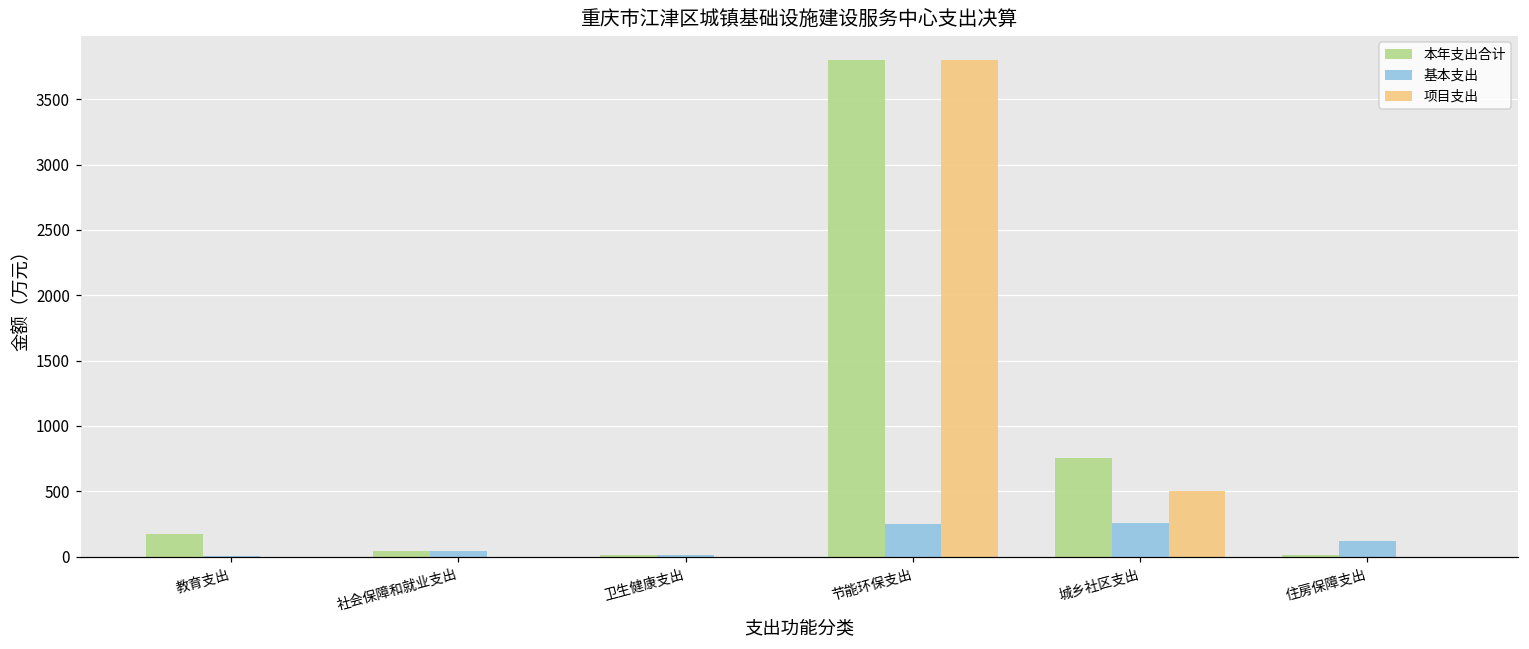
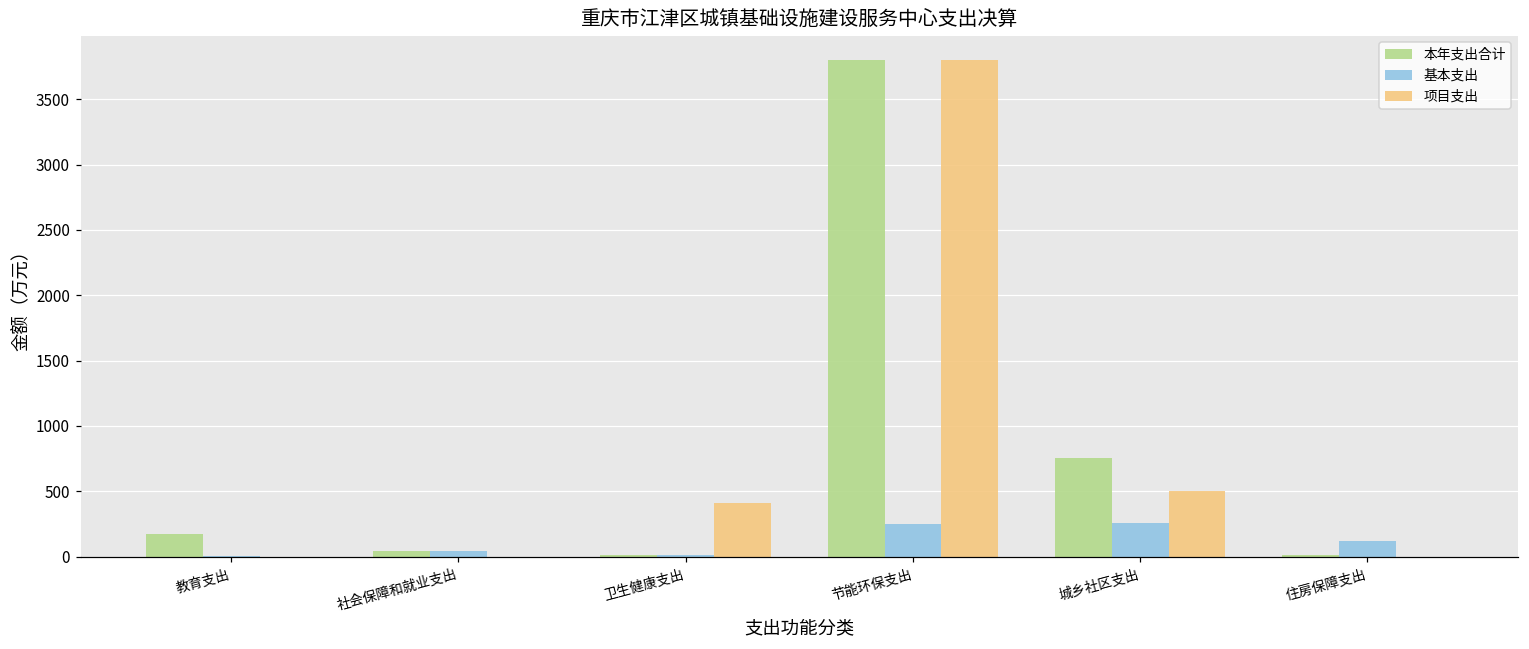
项目支出, 卫生健康支出: 0 -> 410
